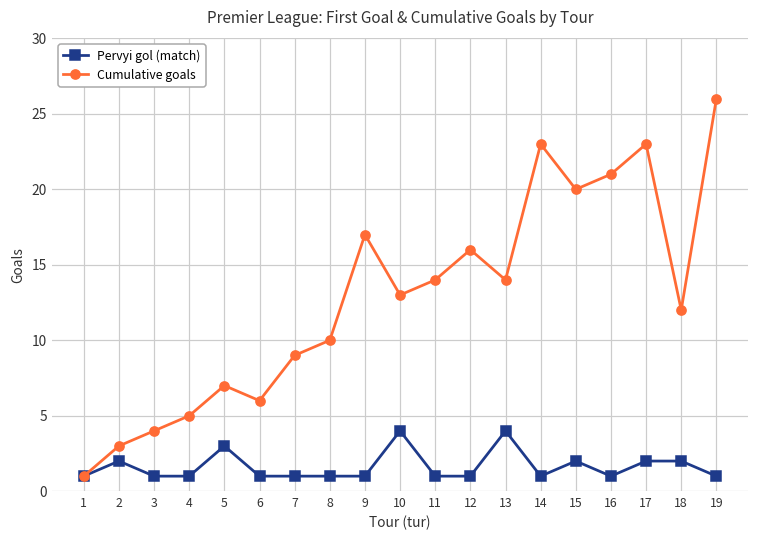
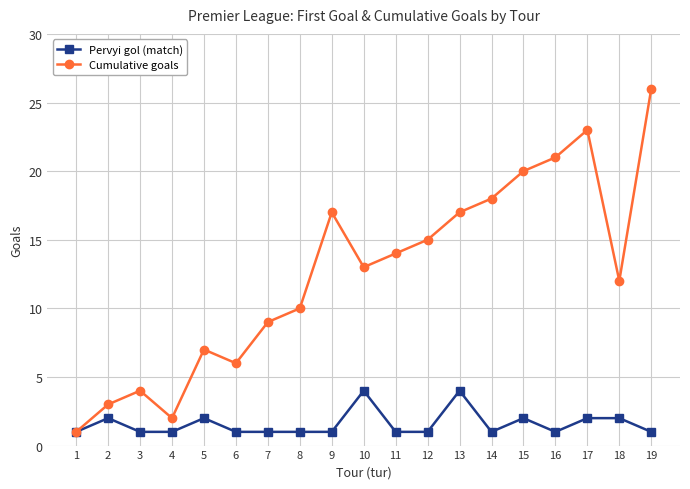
Cumulative goals, 4: 5 -> 2
Pervyi gol (match), 5: 3 -> 2
Cumulative goals, 12: 16 -> 15
Cumulative goals, 13: 14 -> 17
Cumulative goals, 14: 23 -> 18
